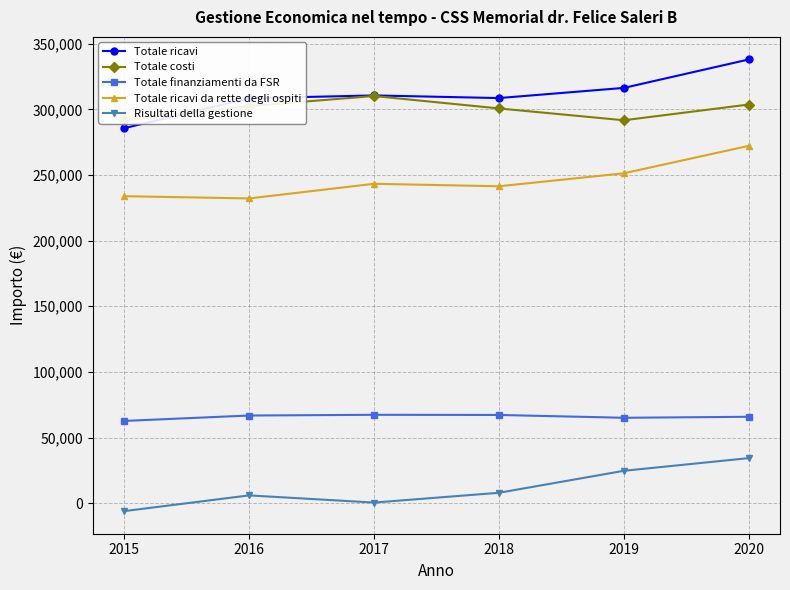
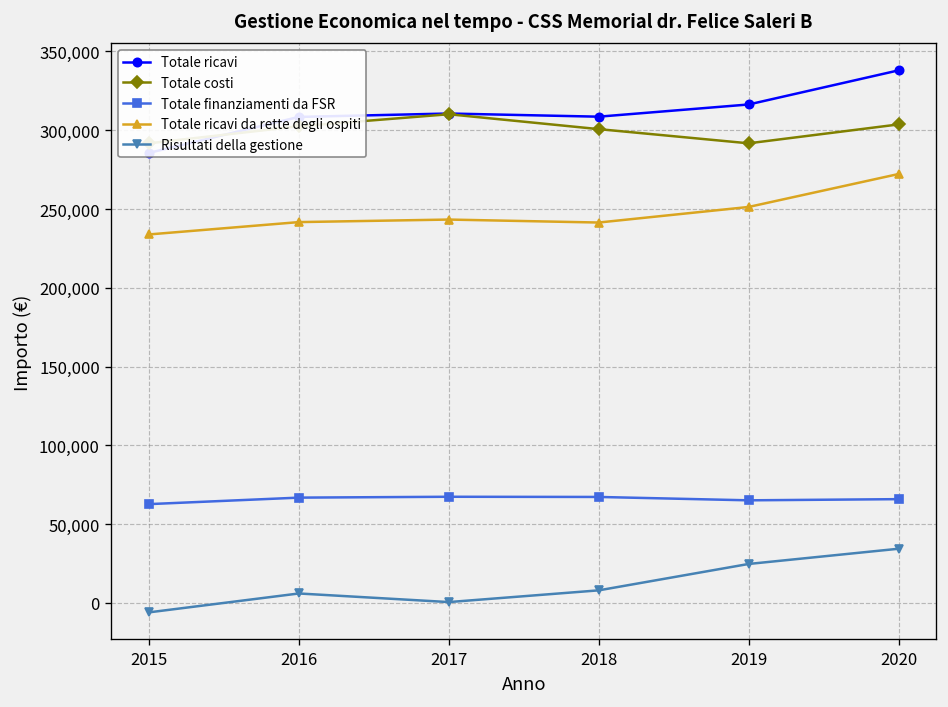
Totale ricavi da rette degli ospiti, 2016: 232,000 -> 242,000
